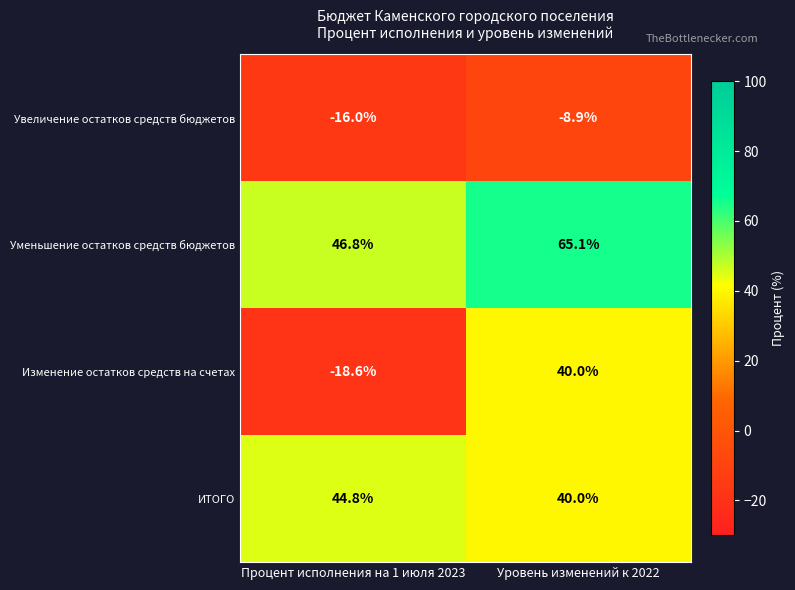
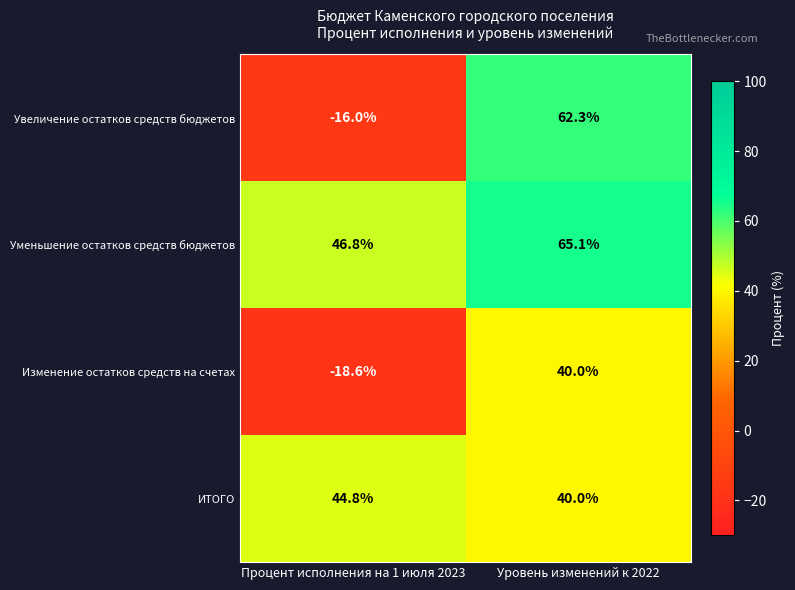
Увеличение остатков средств бюджетов, Уровень изменений к 2022: -8.9% -> 62.3%
